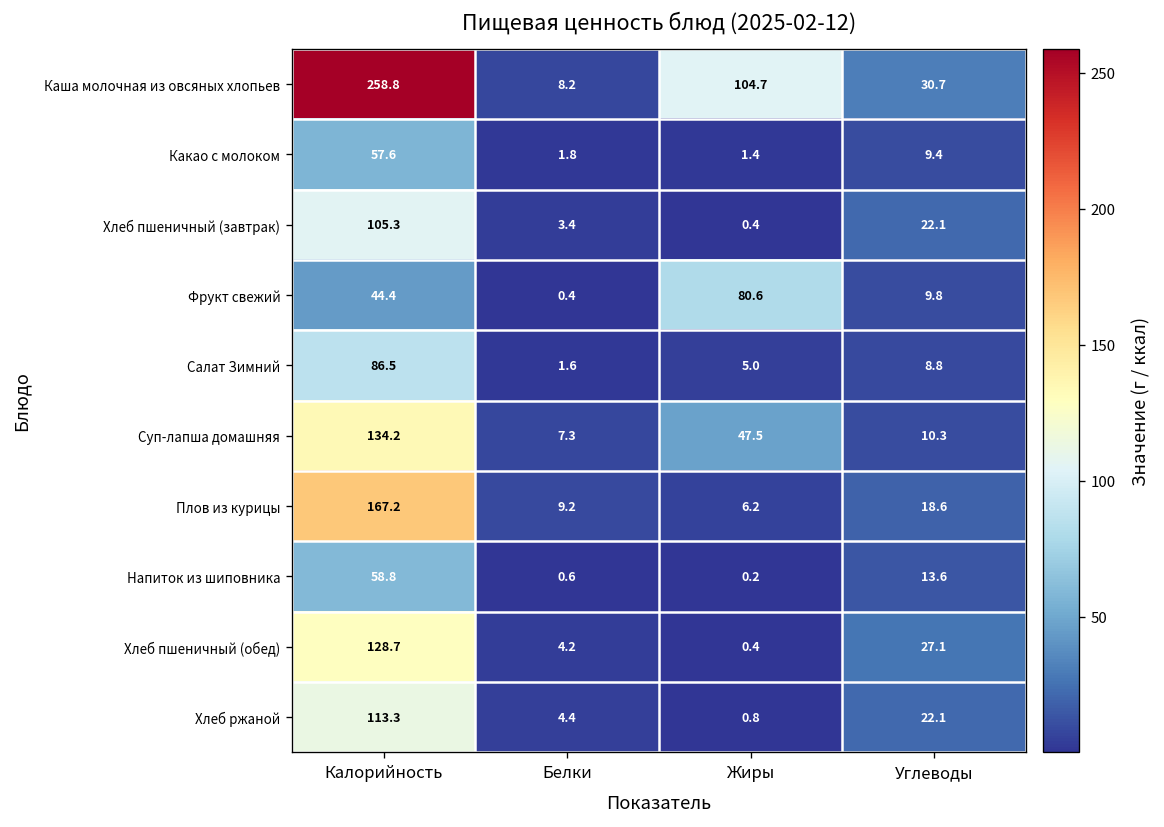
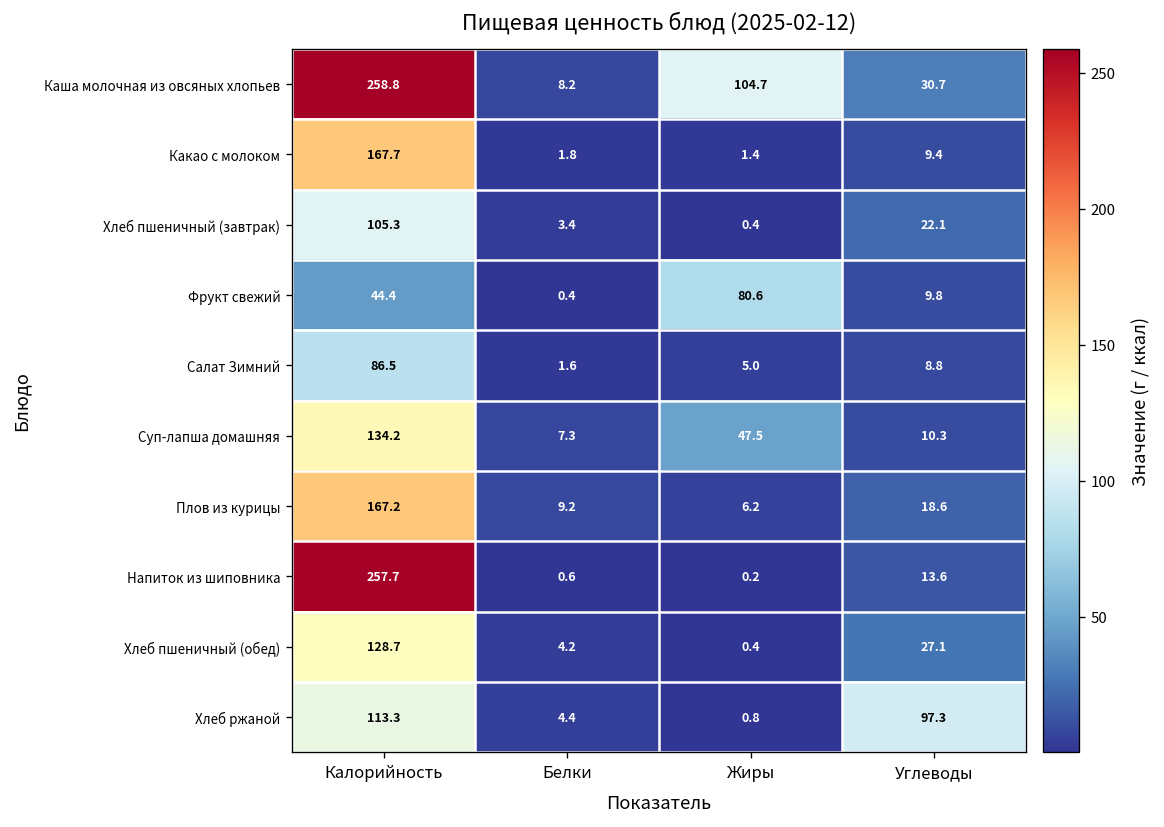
Какао с молоком, Калорийность: 57.6 -> 167.7
Напиток из шиповника, Калорийность: 58.8 -> 257.7
Хлеб ржаной, Углеводы: 22.1 -> 97.3
